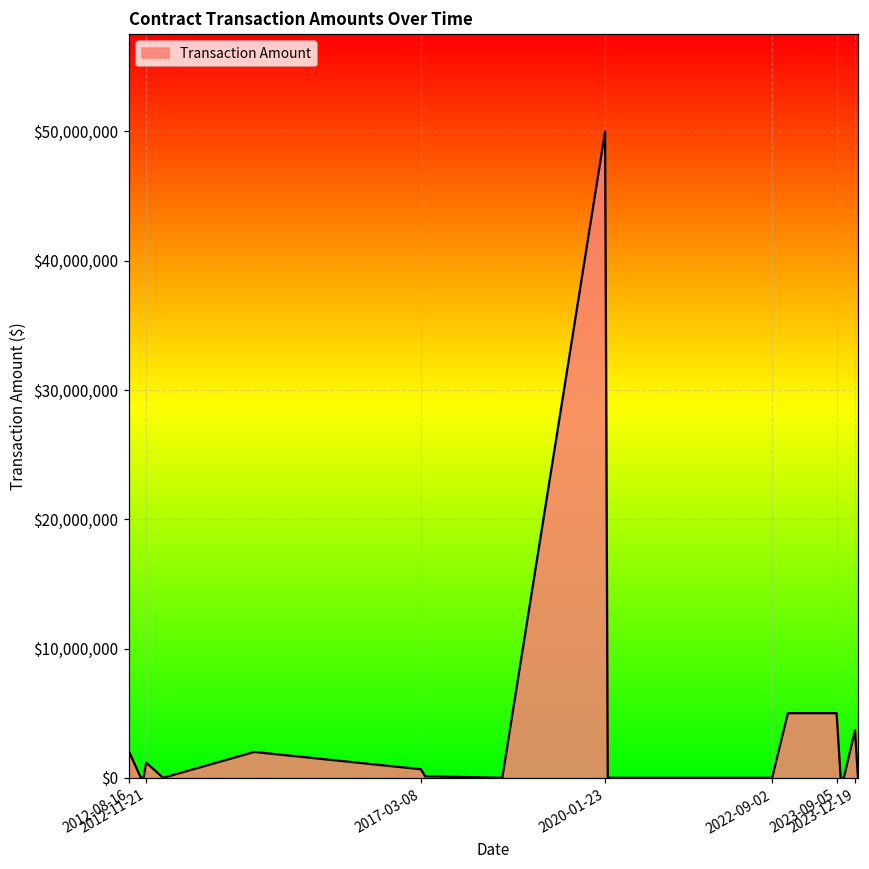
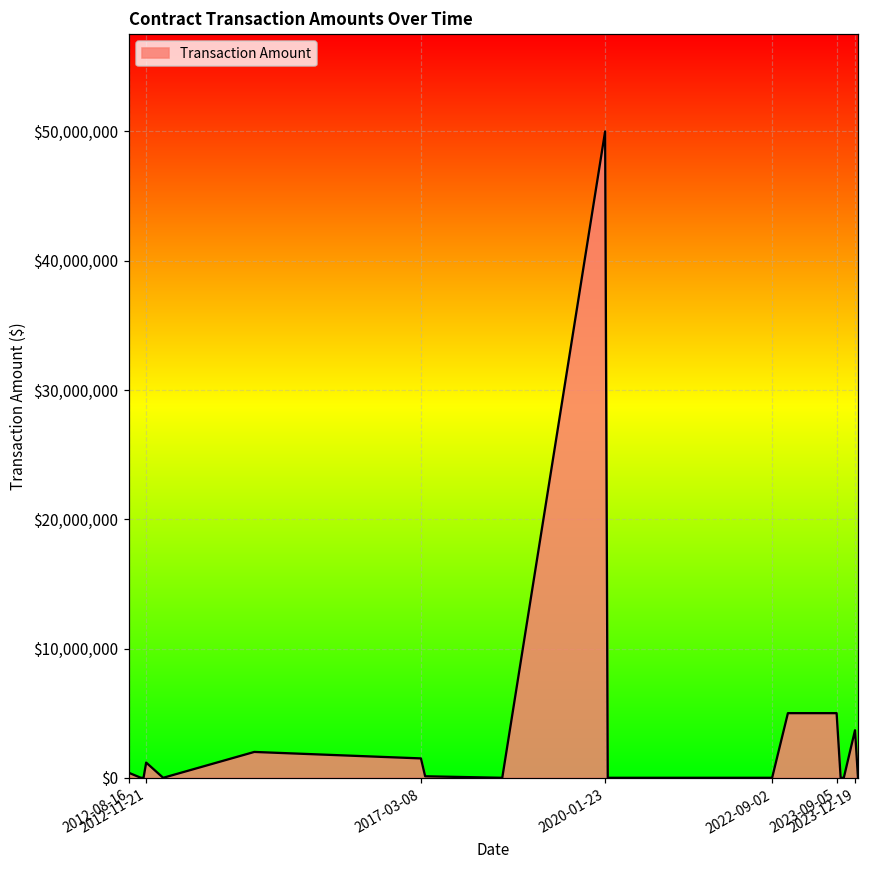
2012-08-16: $2,000,000 -> $400,000
2017-03-08: $700,000 -> $1,500,000
